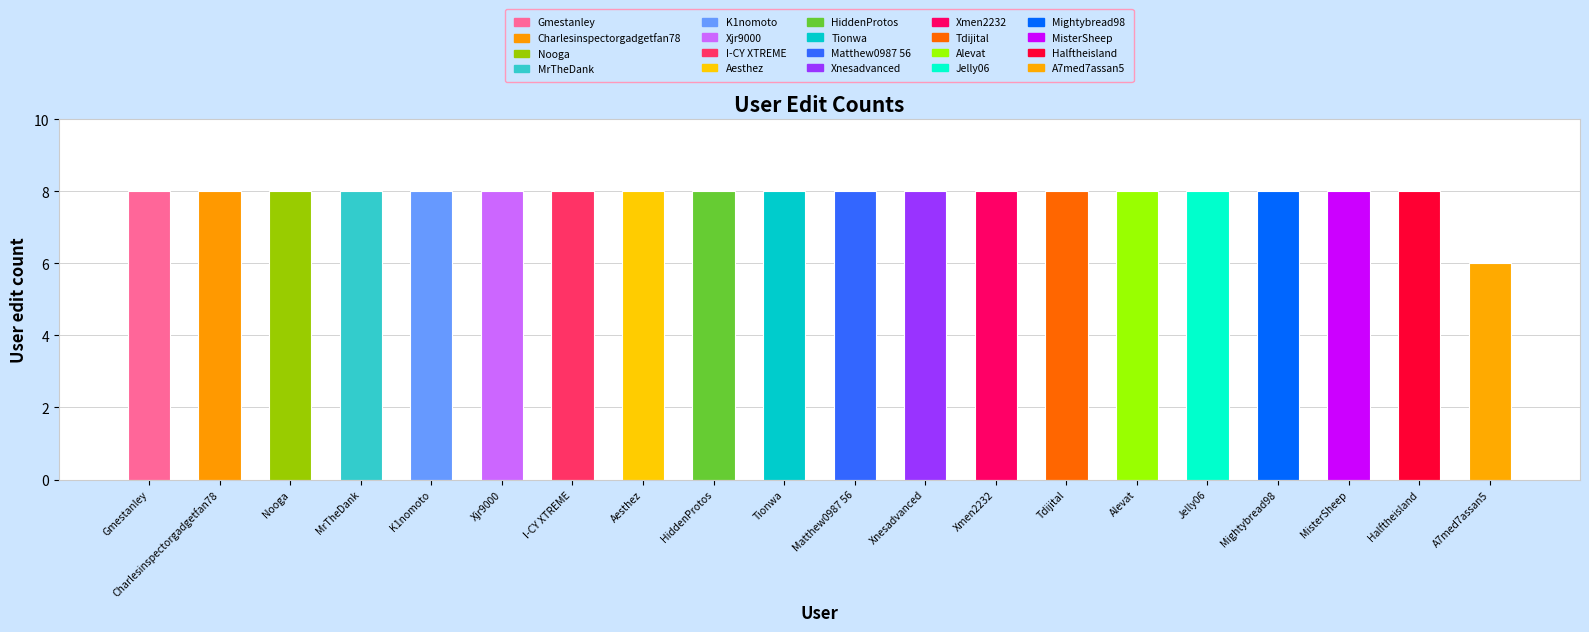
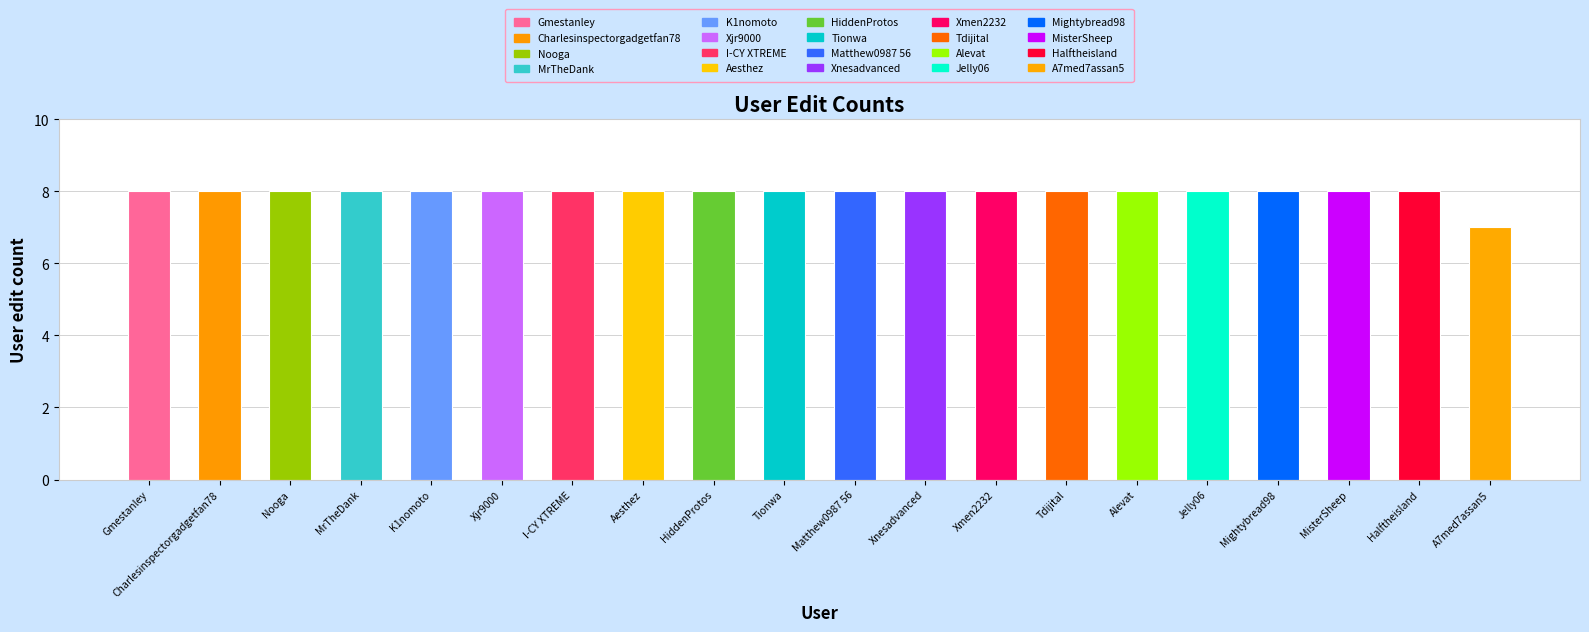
A7med7assan5: 6 -> 7
